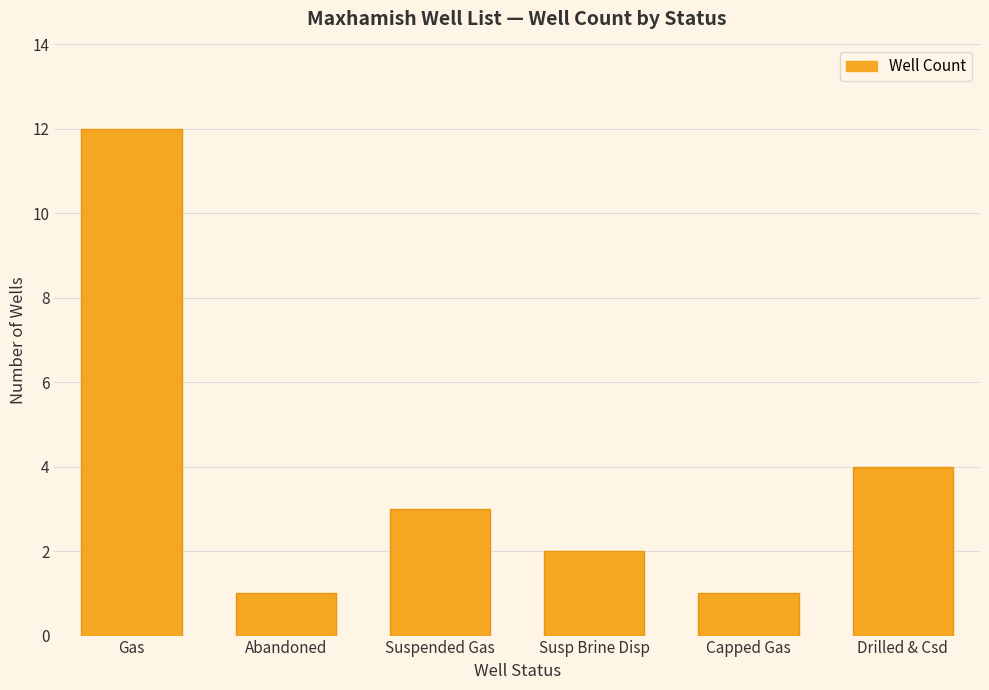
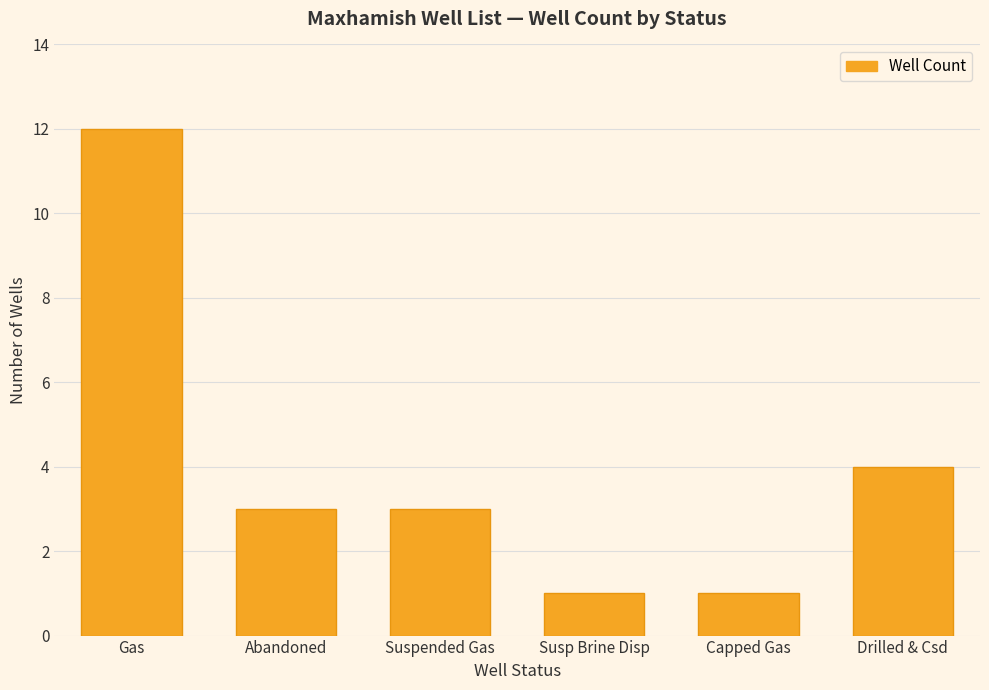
Abandoned: 1 -> 3
Susp Brine Disp: 2 -> 1
